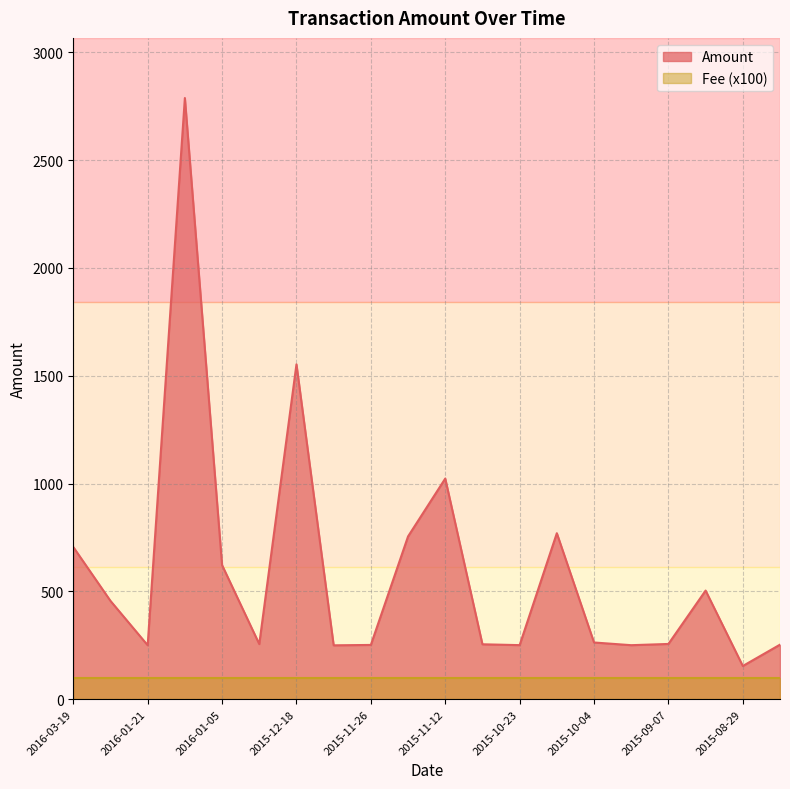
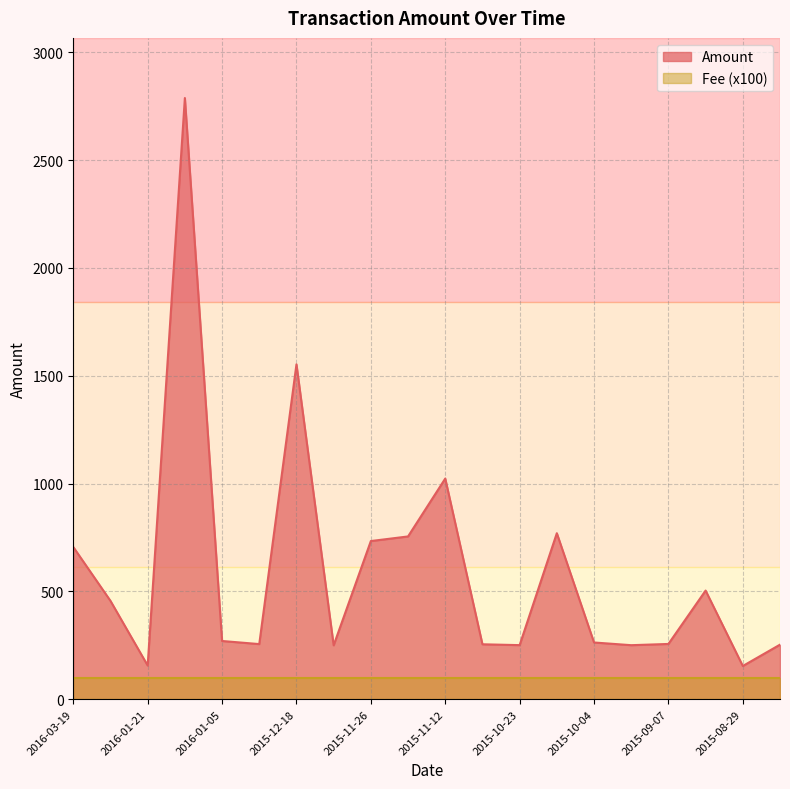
Amount, 2016-01-21: 250 -> 160
Amount, 2016-01-05: 620 -> 270
Amount, 2015-11-26: 250 -> 730
